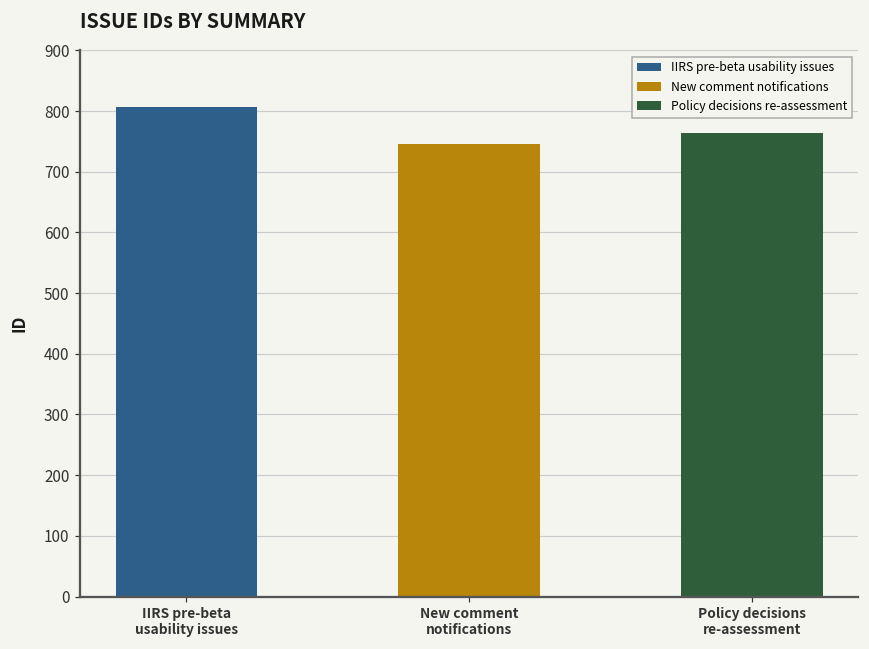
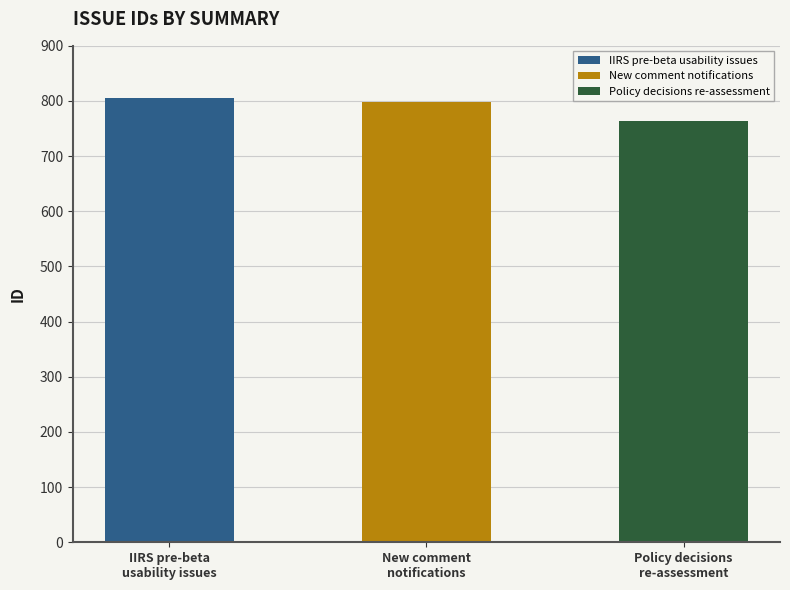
New comment notifications: 750 -> 800
